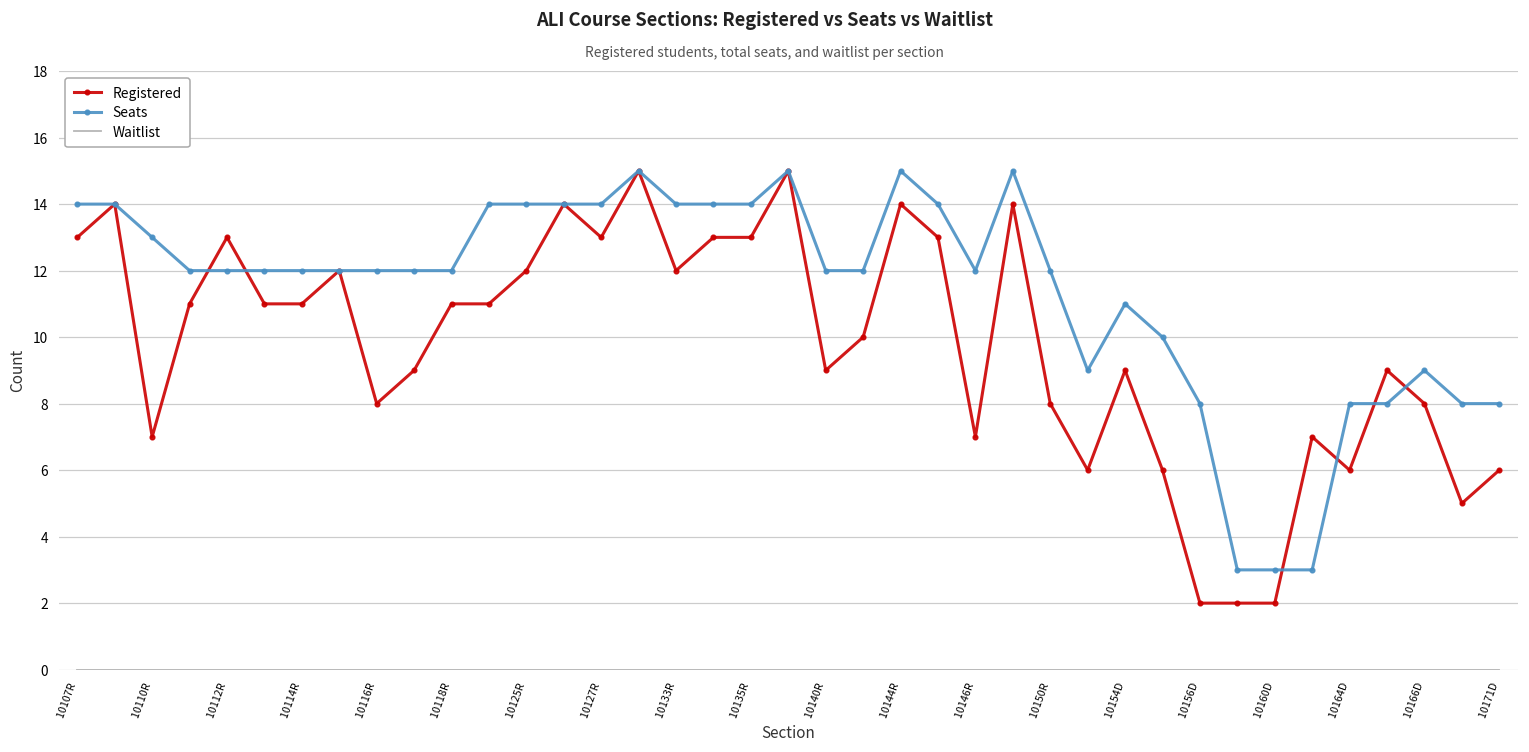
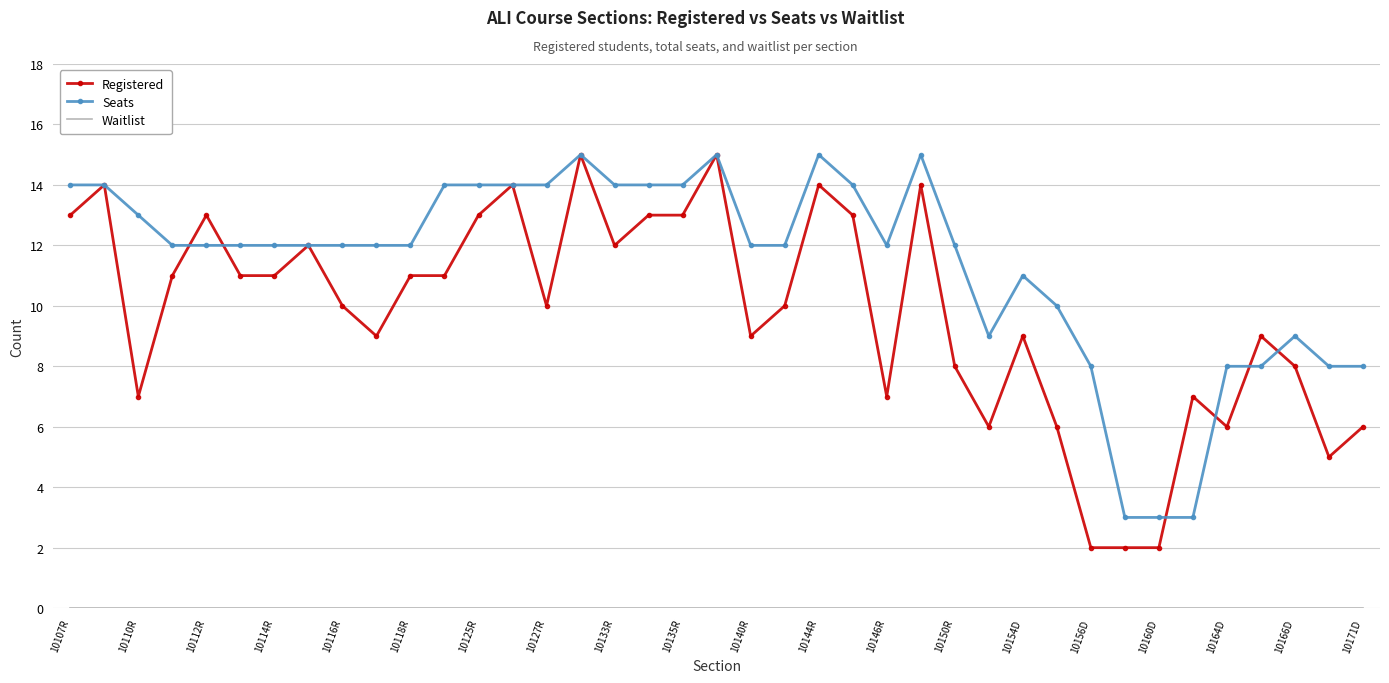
Registered, 10116R: 8 -> 10
Registered, 10125R: 12 -> 13
Registered, 10127R: 13 -> 10
